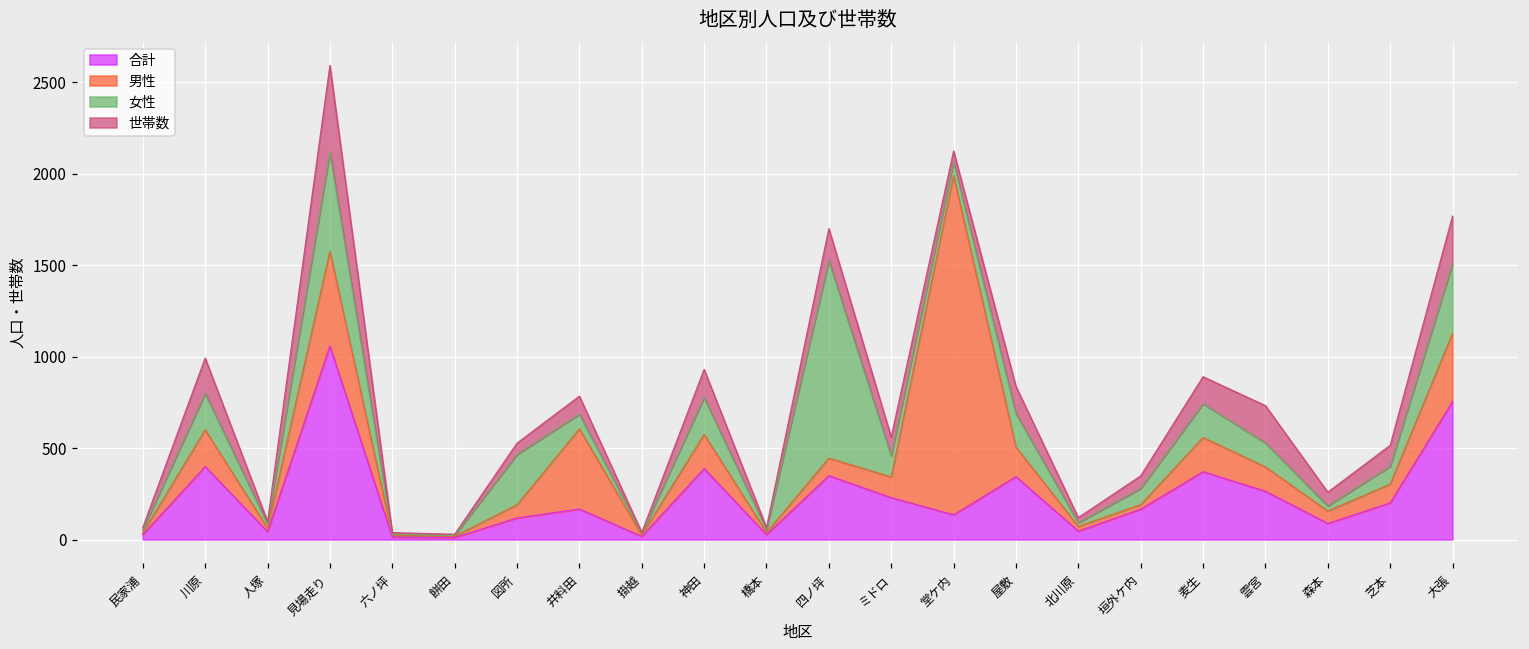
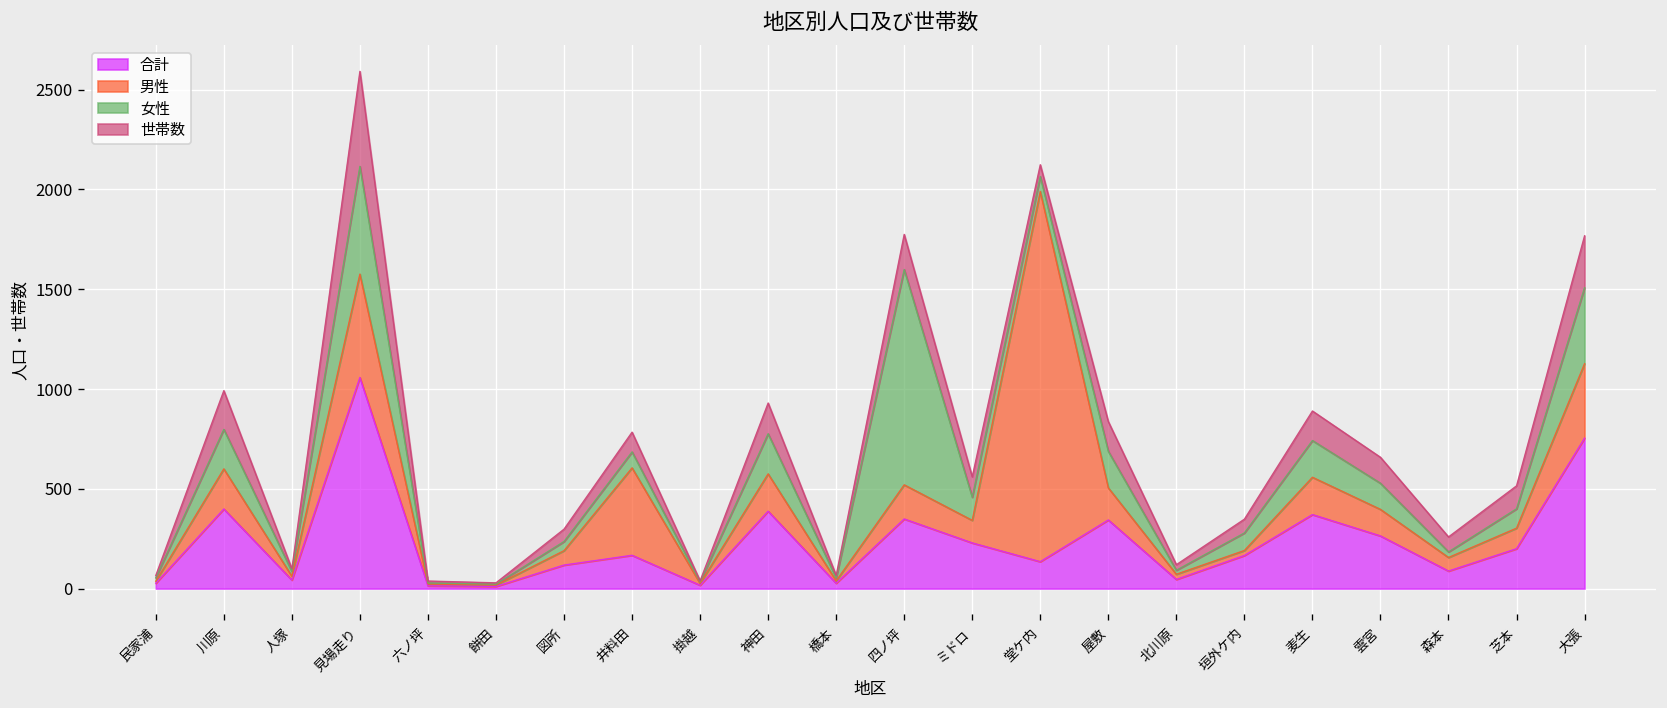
女性, 図所: 280 -> 50
男性, 四ノ坪: 100 -> 170
世帯数, 雲宮: 200 -> 130
